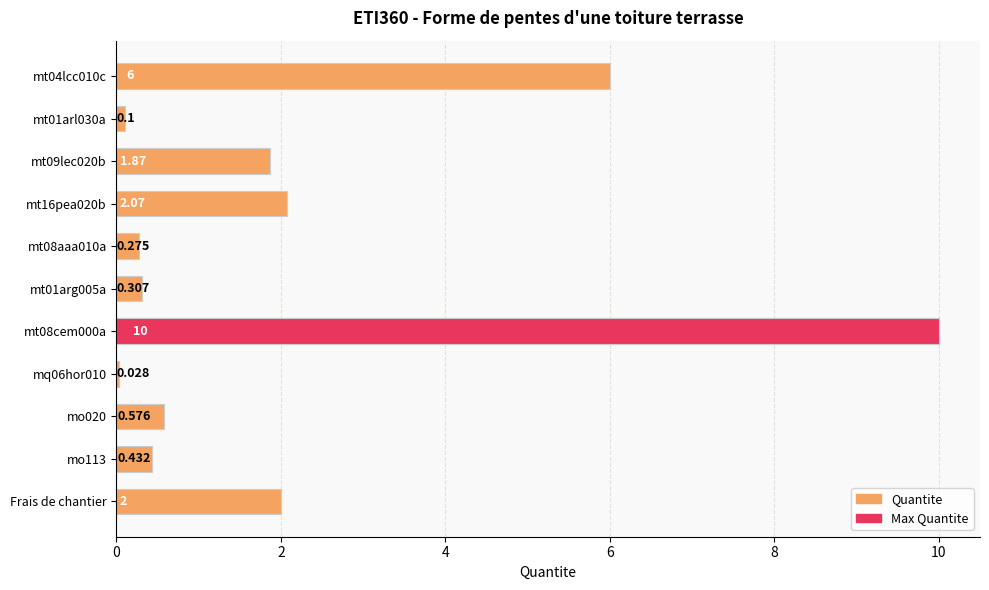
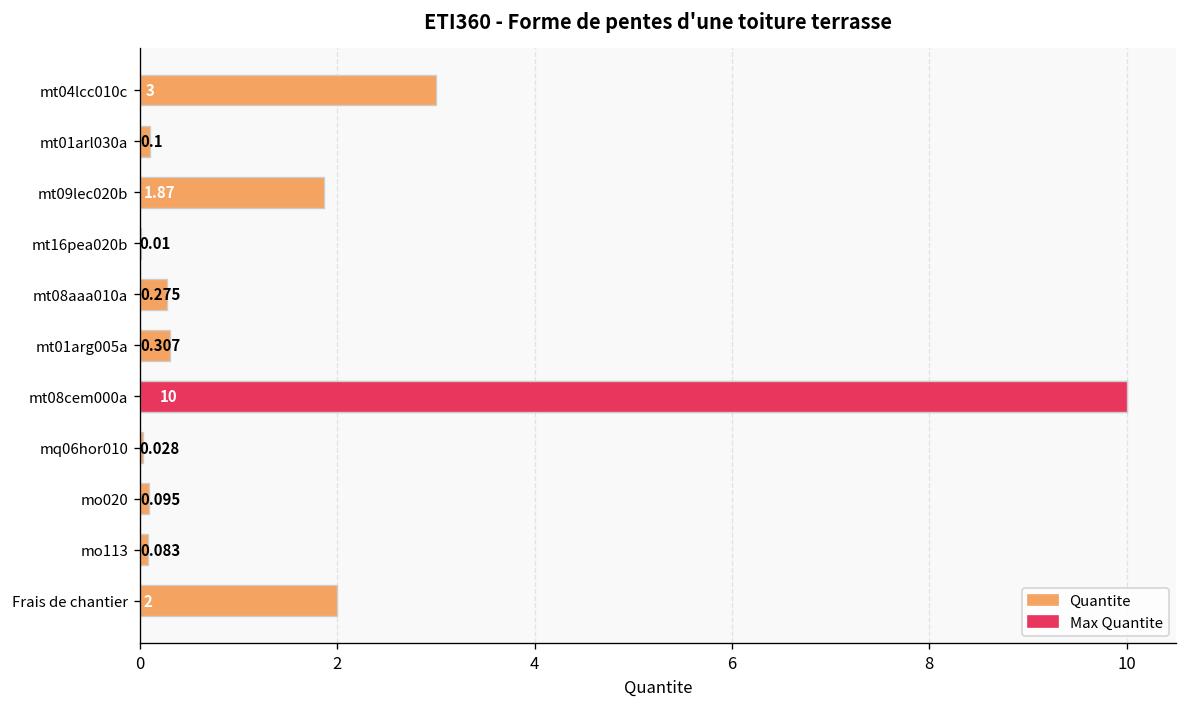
Quantite, mt04lcc010c: 6 -> 3
Quantite, mt16pea020b: 2.07 -> 0.01
Quantite, mo020: 0.576 -> 0.095
Quantite, mo113: 0.432 -> 0.083
